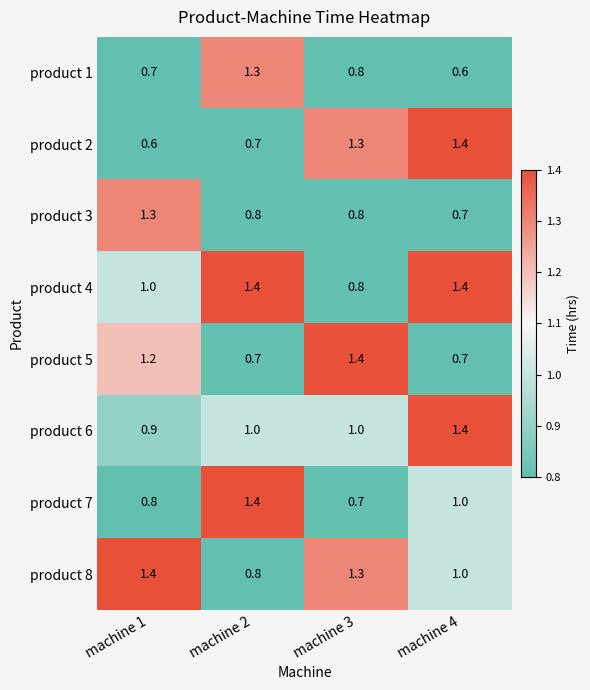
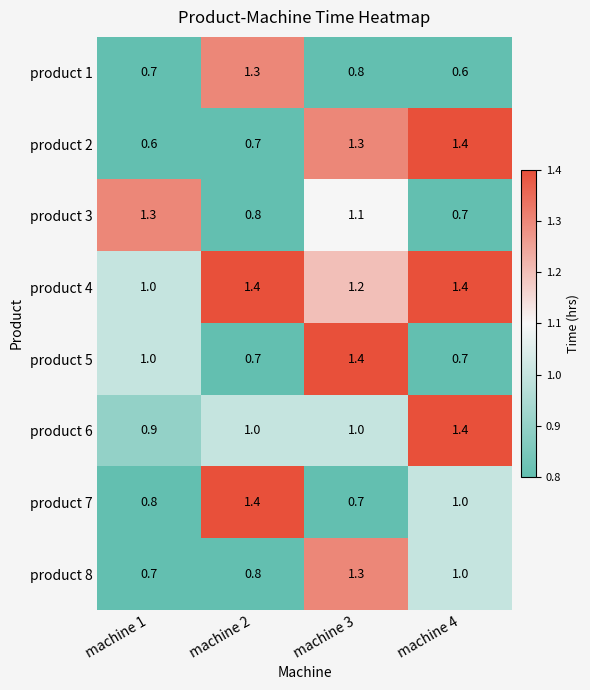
product 3, machine 3: 0.8 -> 1.1
product 4, machine 3: 0.8 -> 1.2
product 5, machine 1: 1.2 -> 1.0
product 8, machine 1: 1.4 -> 0.7
